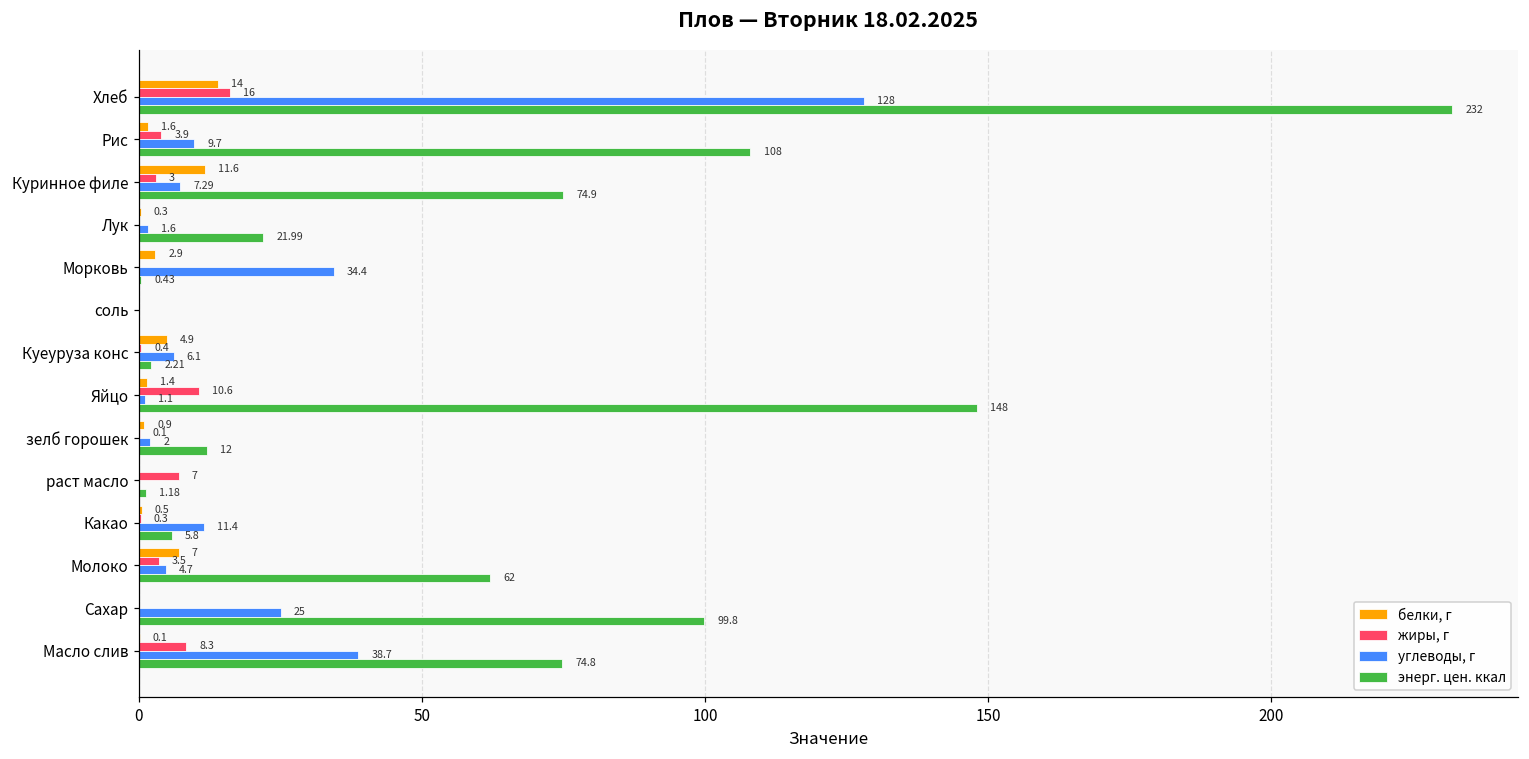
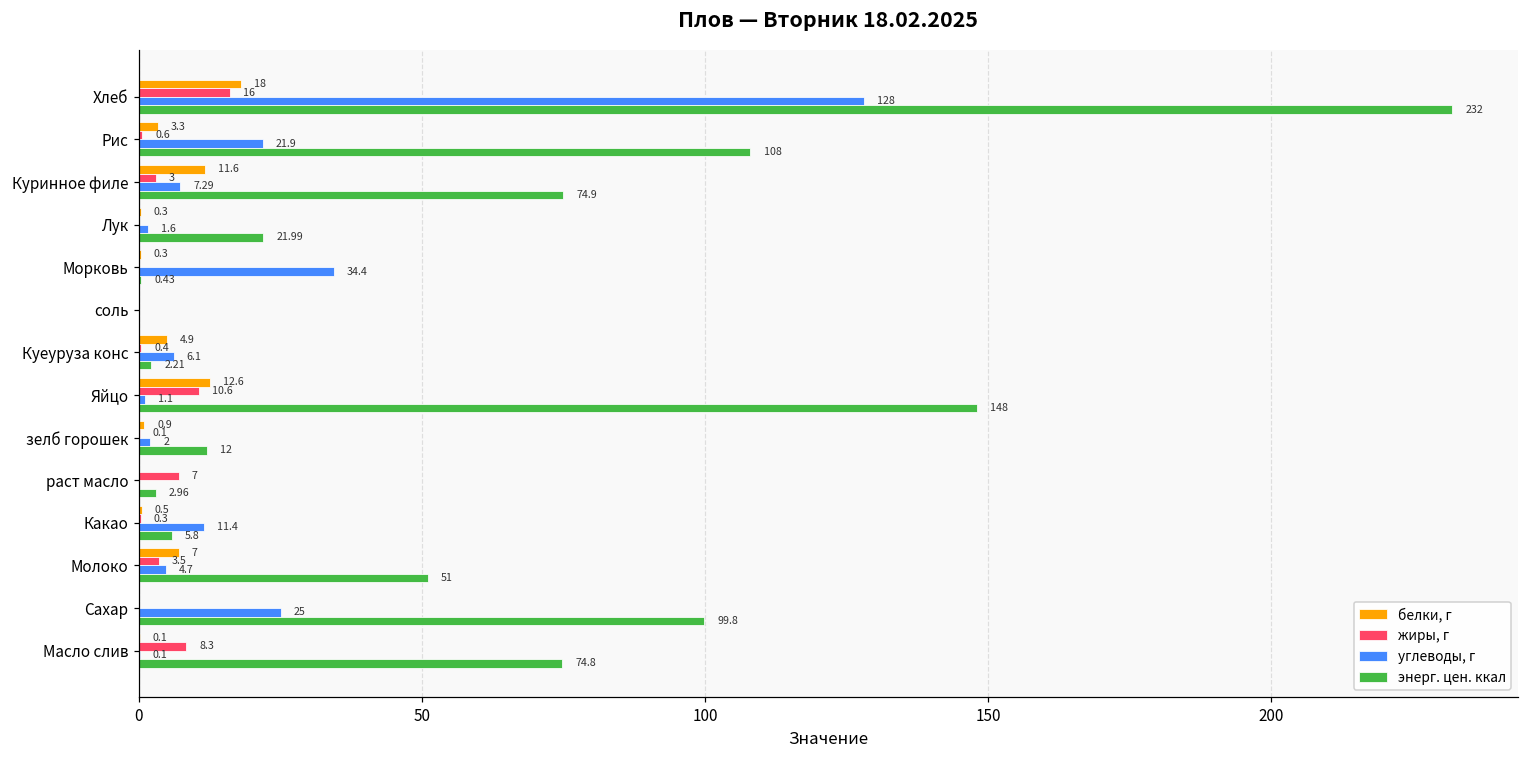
белки, г, Хлеб: 14 -> 18
белки, г, Рис: 1.6 -> 3.3
жиры, г, Рис: 3.9 -> 0.6
углеводы, г, Рис: 9.7 -> 21.9
белки, г, Морковь: 2.9 -> 0.3
белки, г, Яйцо: 1.4 -> 12.6
энерг. цен. ккал, раст масло: 1.18 -> 2.96
энерг. цен. ккал, Молоко: 62 -> 51
углеводы, г, Масло слив: 38.7 -> 0.1
